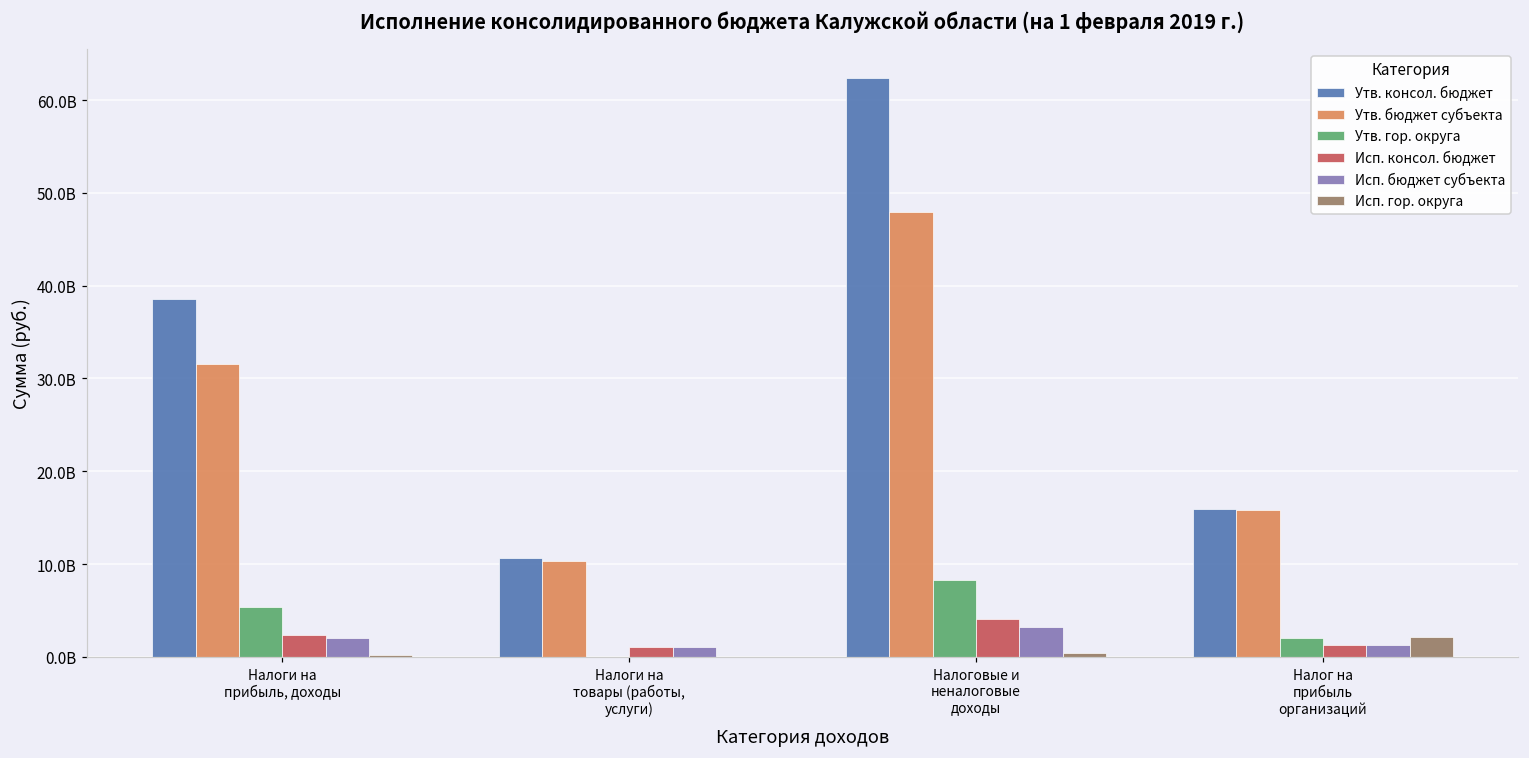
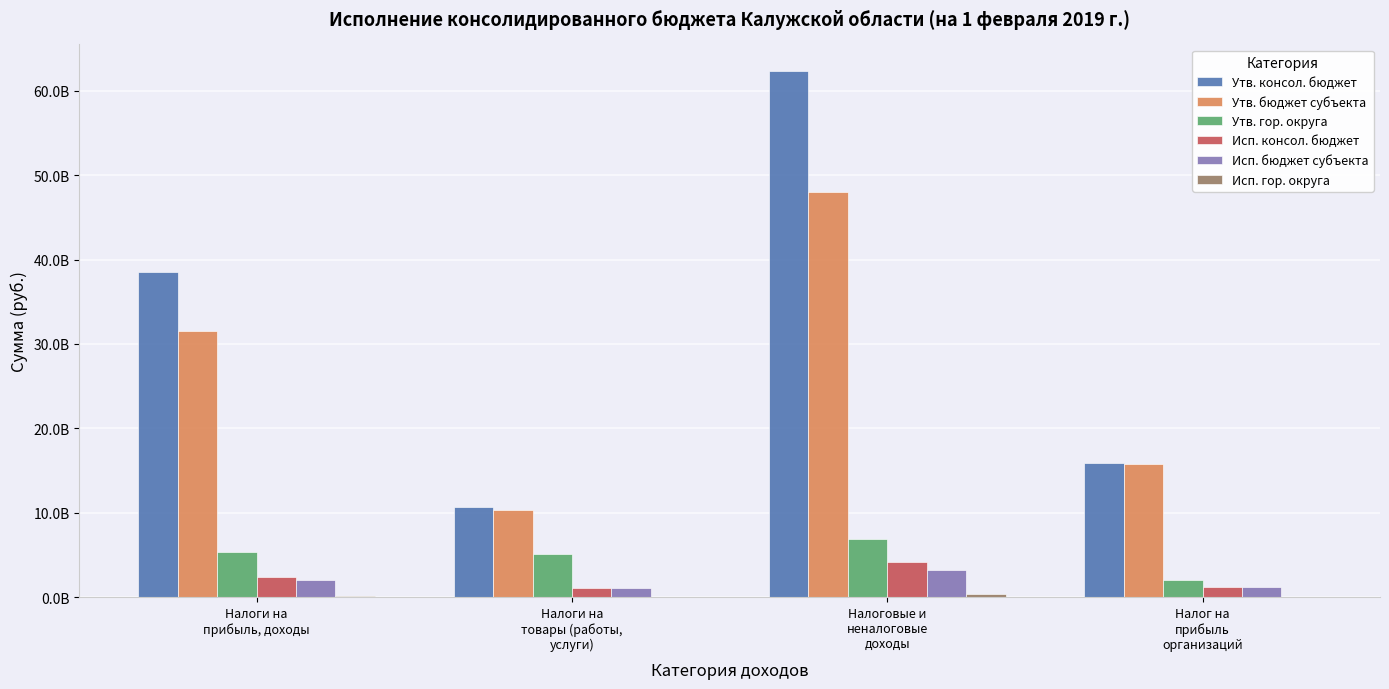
Утв. гор. округа, Налоги на товары (работы, услуги): 0 -> 5000000000
Утв. гор. округа, Налоговые и неналоговые доходы: 8000000000 -> 7000000000
Исп. гор. округа, Налог на прибыль организаций: 2000000000 -> 0
